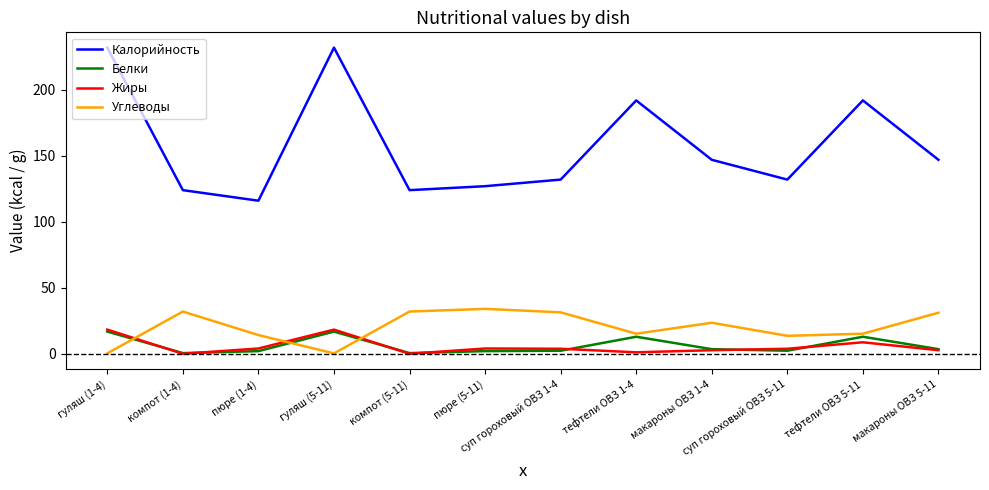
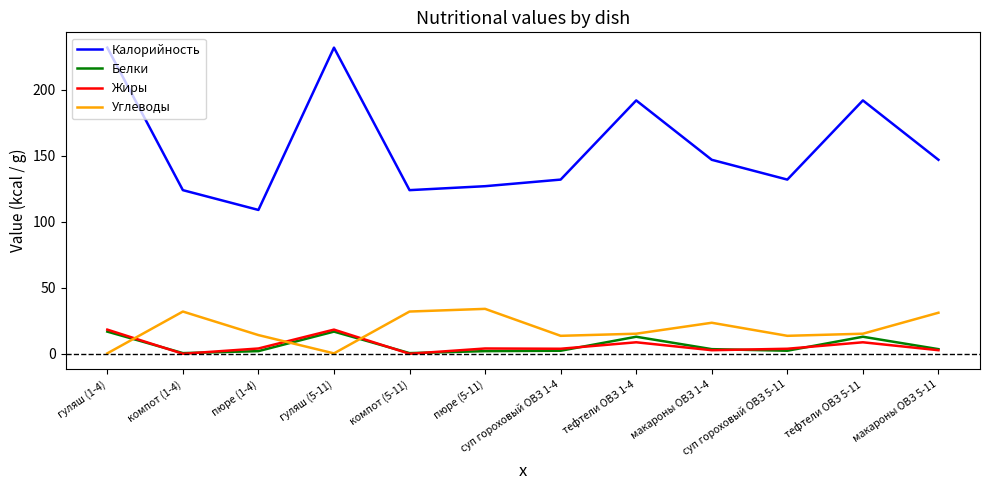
Калорийность, пюре (1-4): 116 -> 109
Углеводы, суп гороховый ОВЗ 1-4: 31 -> 14
Жиры, тефтели ОВЗ 1-4: 1 -> 9
